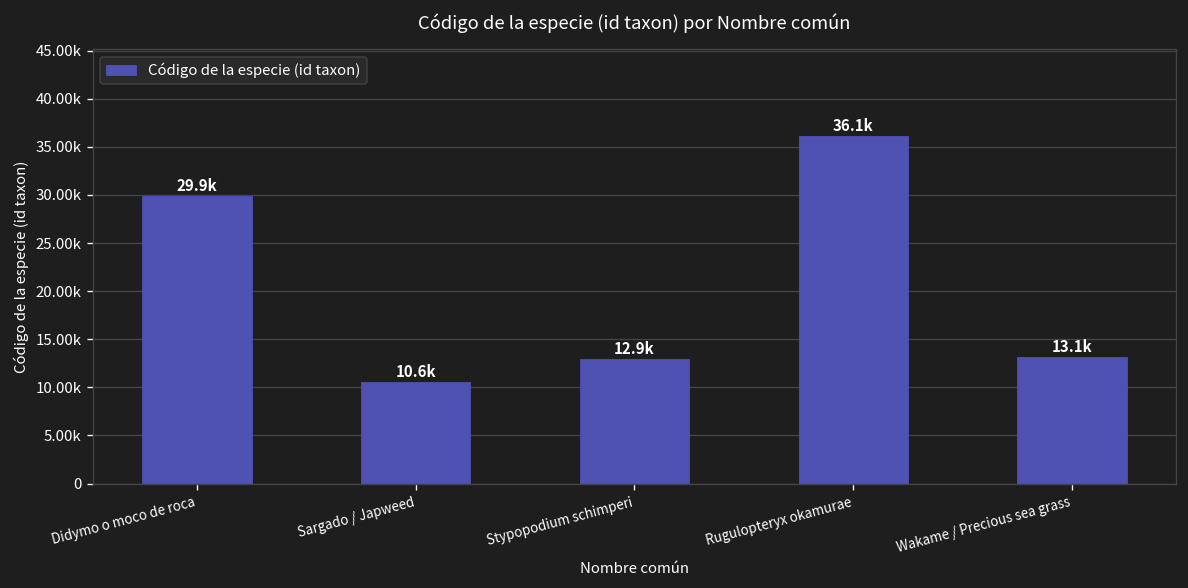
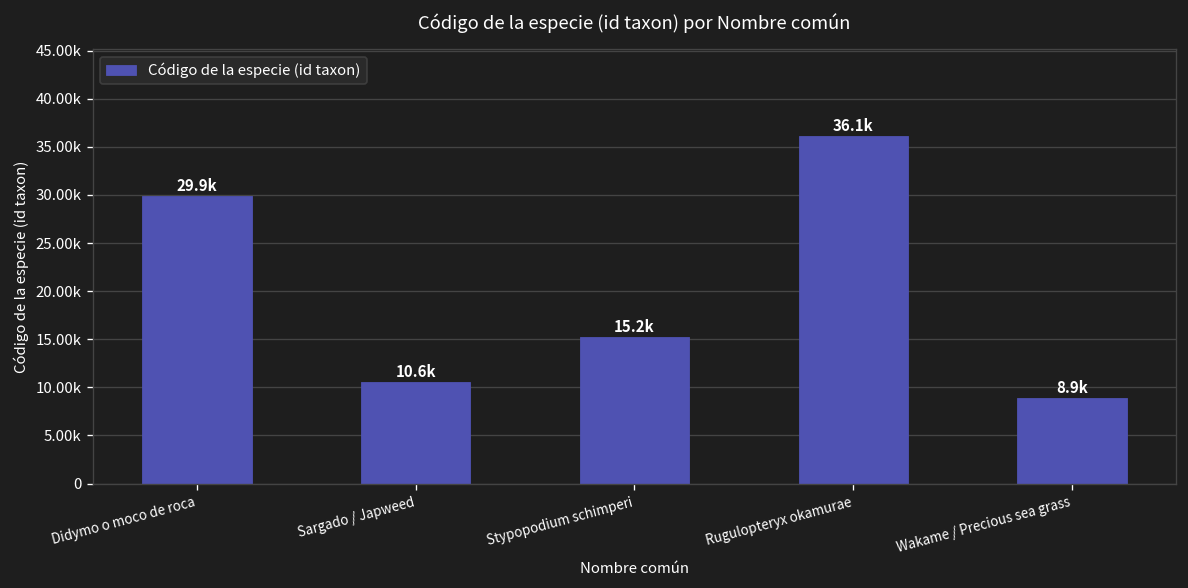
Stypopodium schimperi: 12.9k -> 15.2k
Wakame / Precious sea grass: 13.1k -> 8.9k
